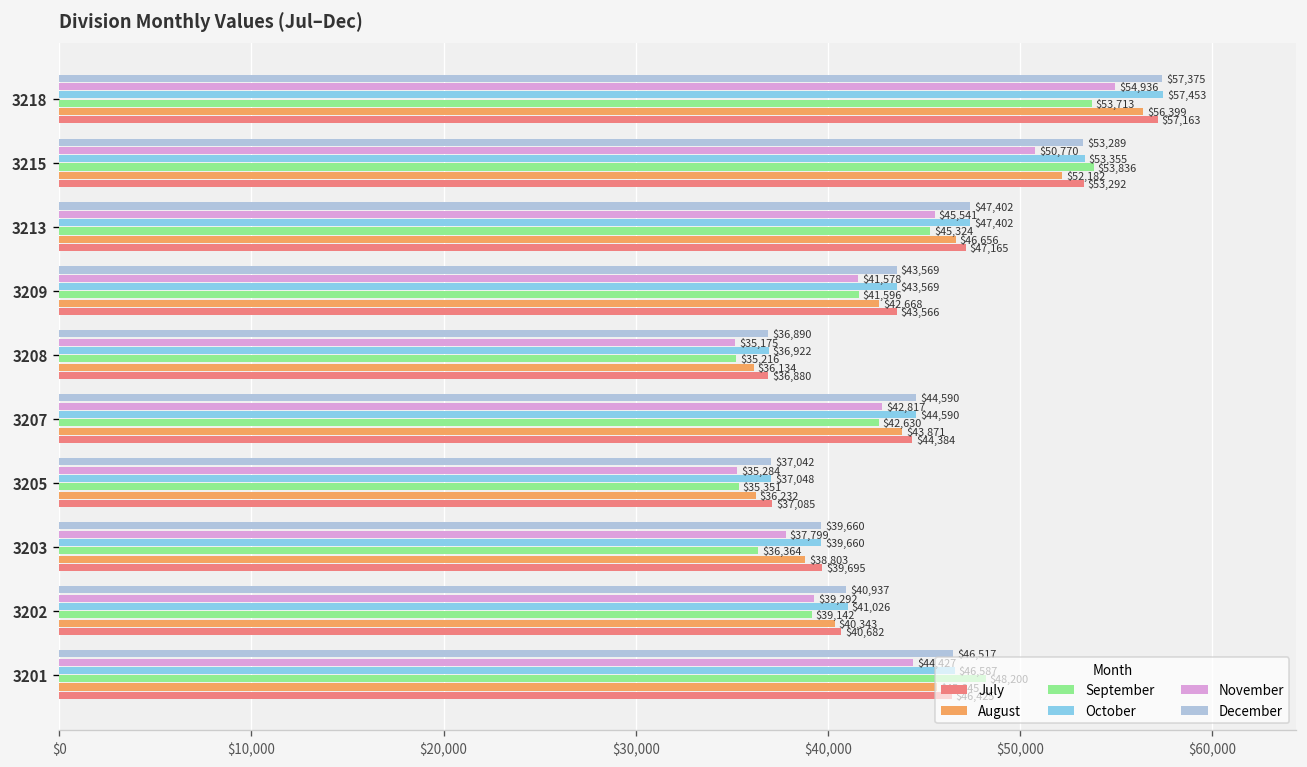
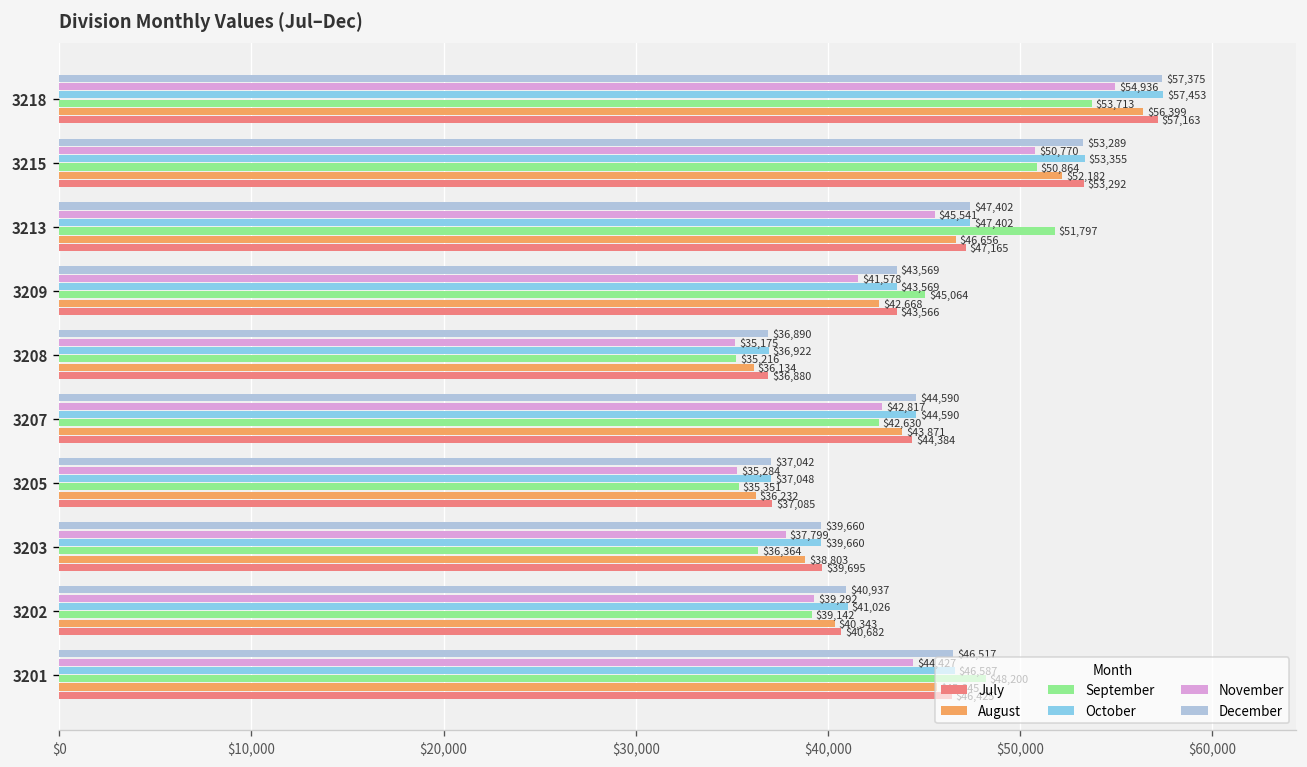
September, 3215: $53,836 -> $50,864
September, 3213: $45,324 -> $51,797
September, 3209: $41,596 -> $45,064
